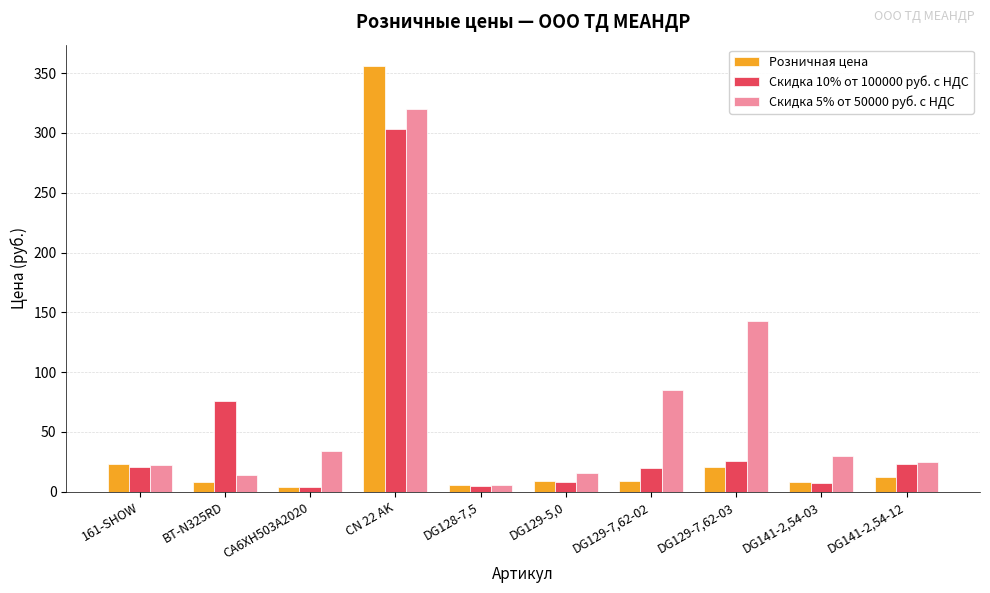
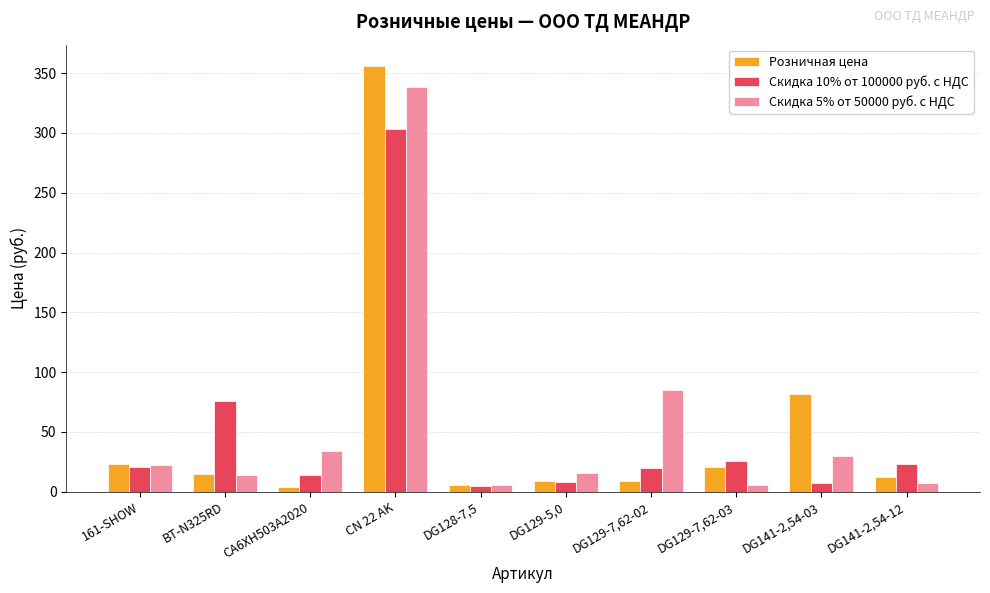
Розничная цена, BT-N325RD: 8 -> 15
Скидка 10% от 100000 руб. с НДС, CA6XH503A2020: 4 -> 14
Скидка 5% от 50000 руб. с НДС, CN 22 AK: 320 -> 338
Скидка 5% от 50000 руб. с НДС, DG129-7,62-03: 143 -> 6
Розничная цена, DG141-2,54-03: 8 -> 82
Скидка 5% от 50000 руб. с НДС, DG141-2,54-12: 25 -> 7
